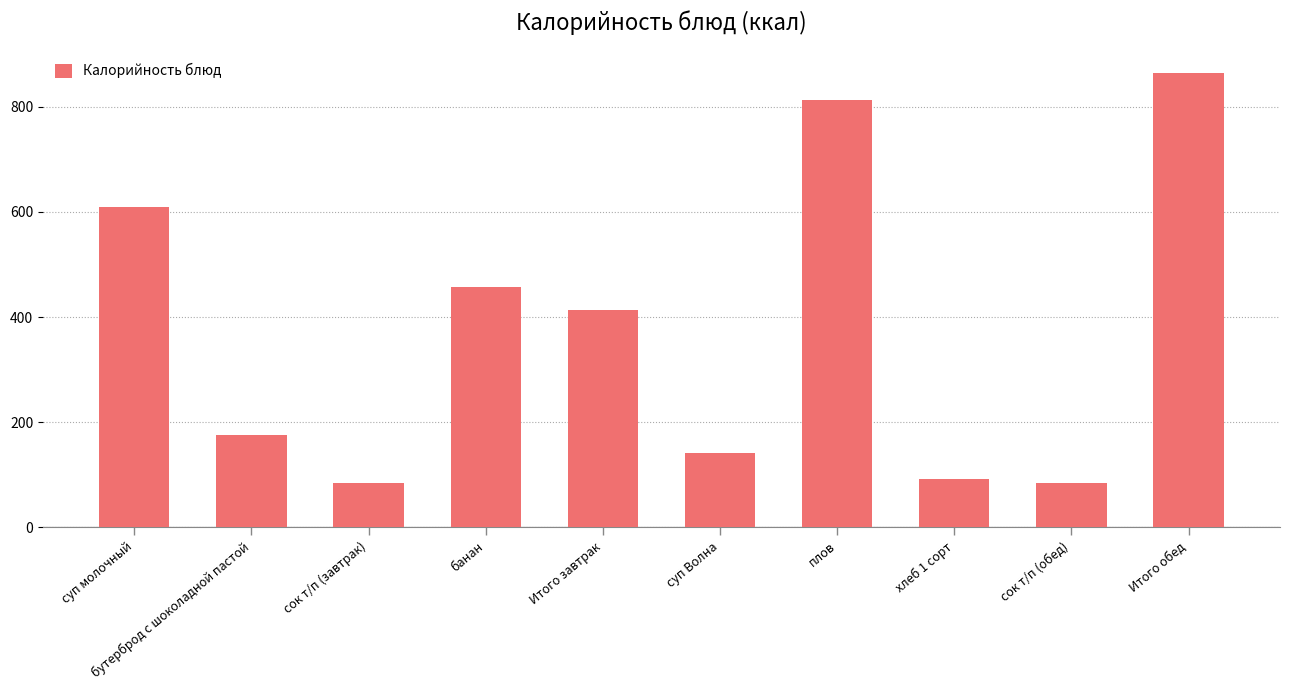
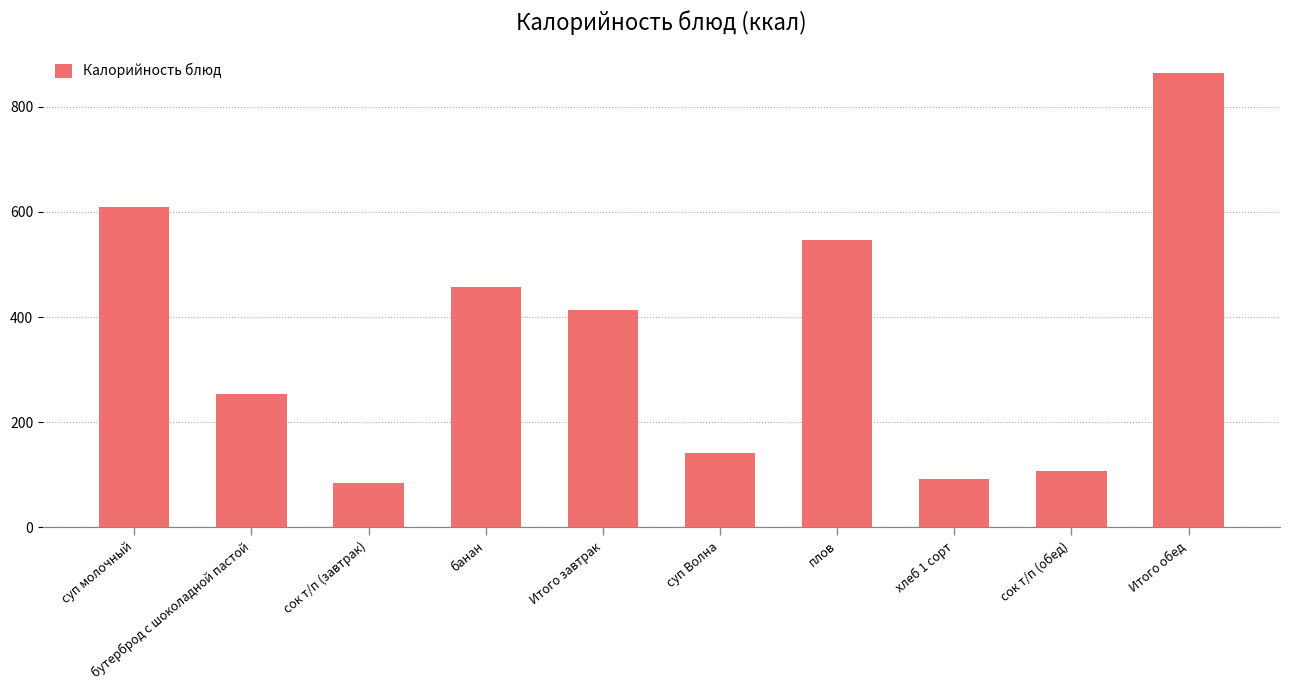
бутерброд с шоколадной пастой: 170 -> 250
плов: 810 -> 550
сок т/п (обед): 80 -> 110
